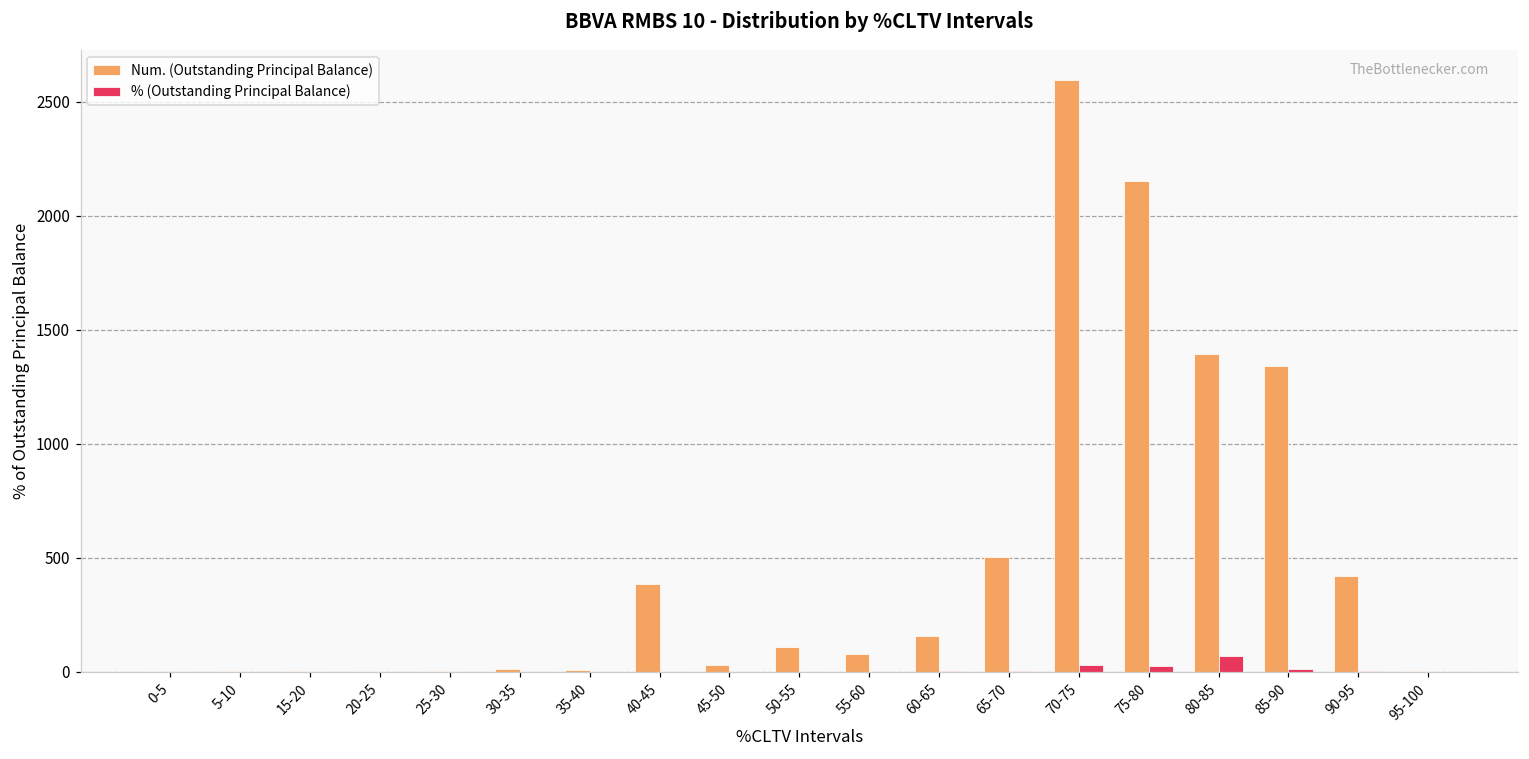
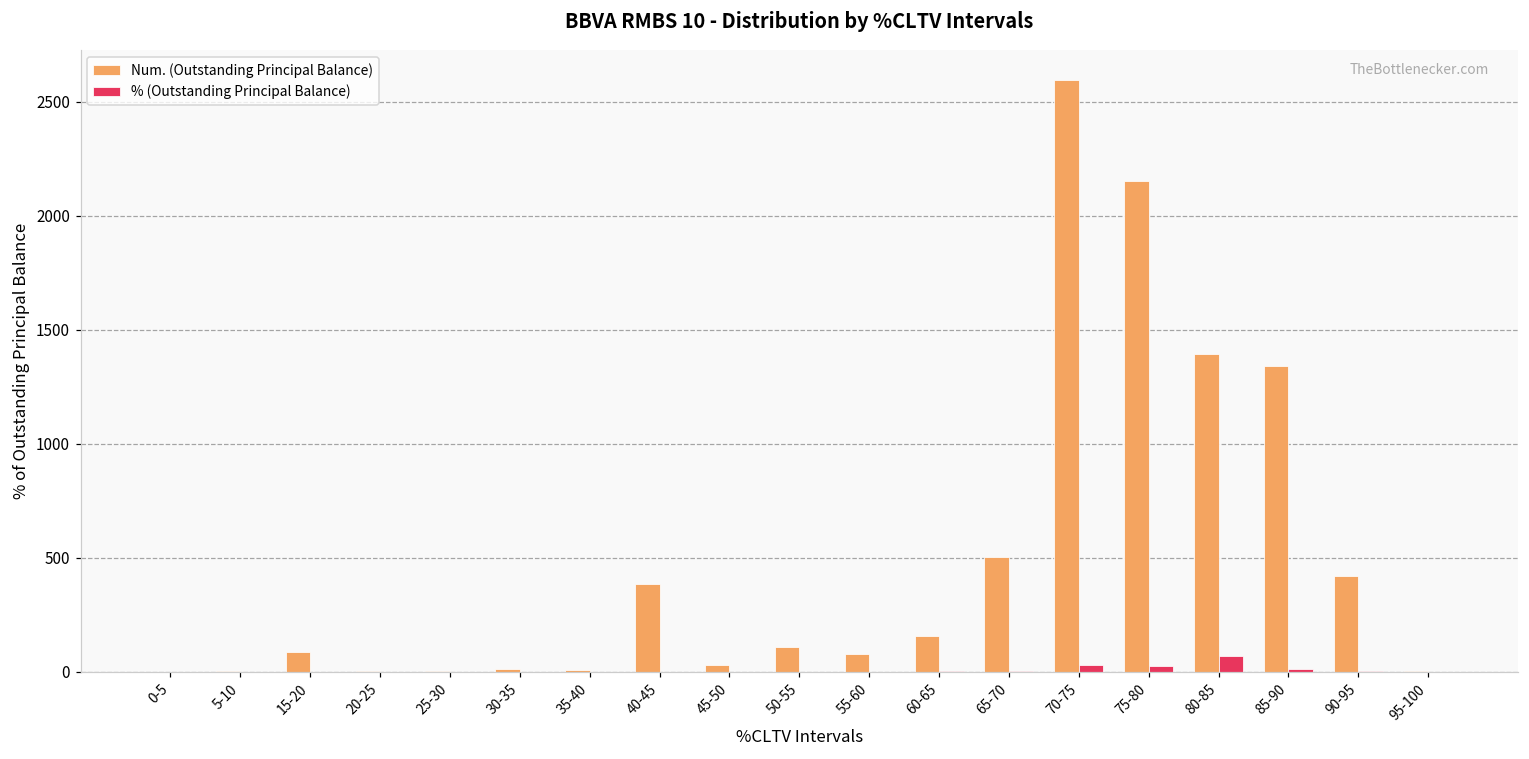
Num. (Outstanding Principal Balance), 15-20: 0 -> 90
